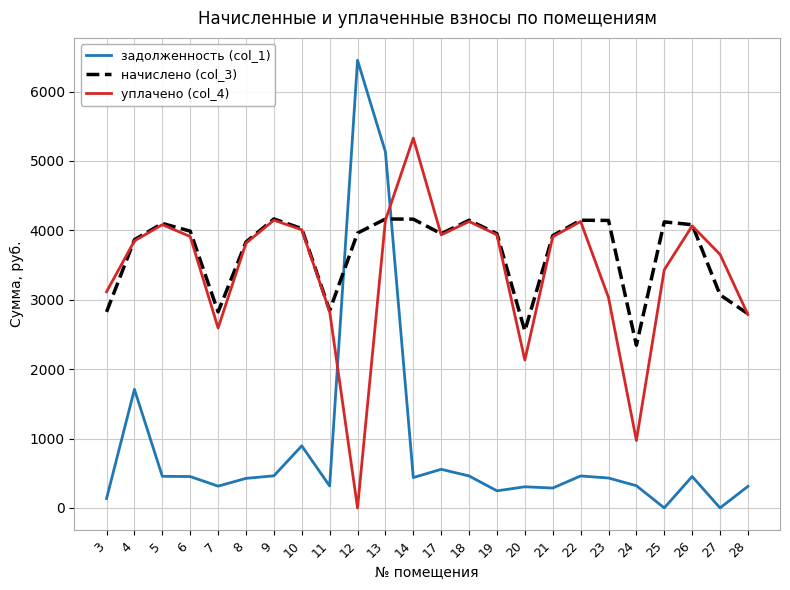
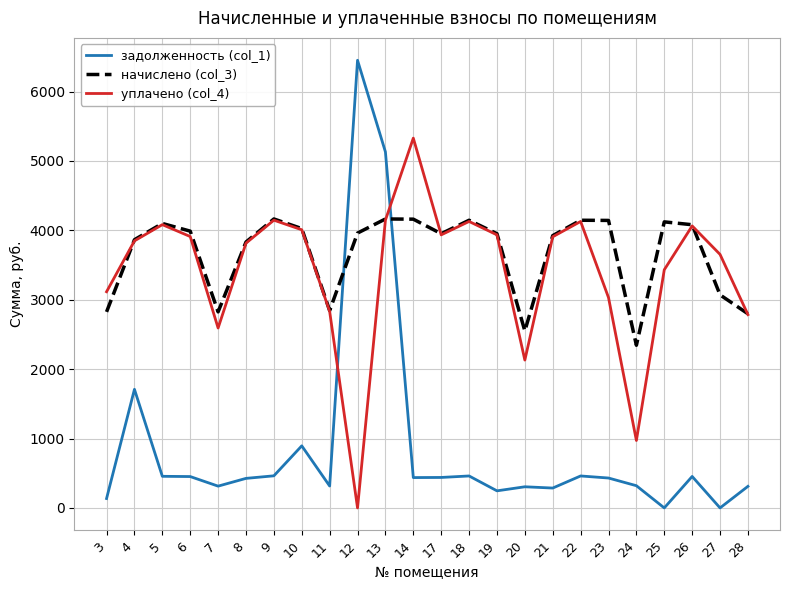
задолженность (col_1), 17: 600 -> 400
